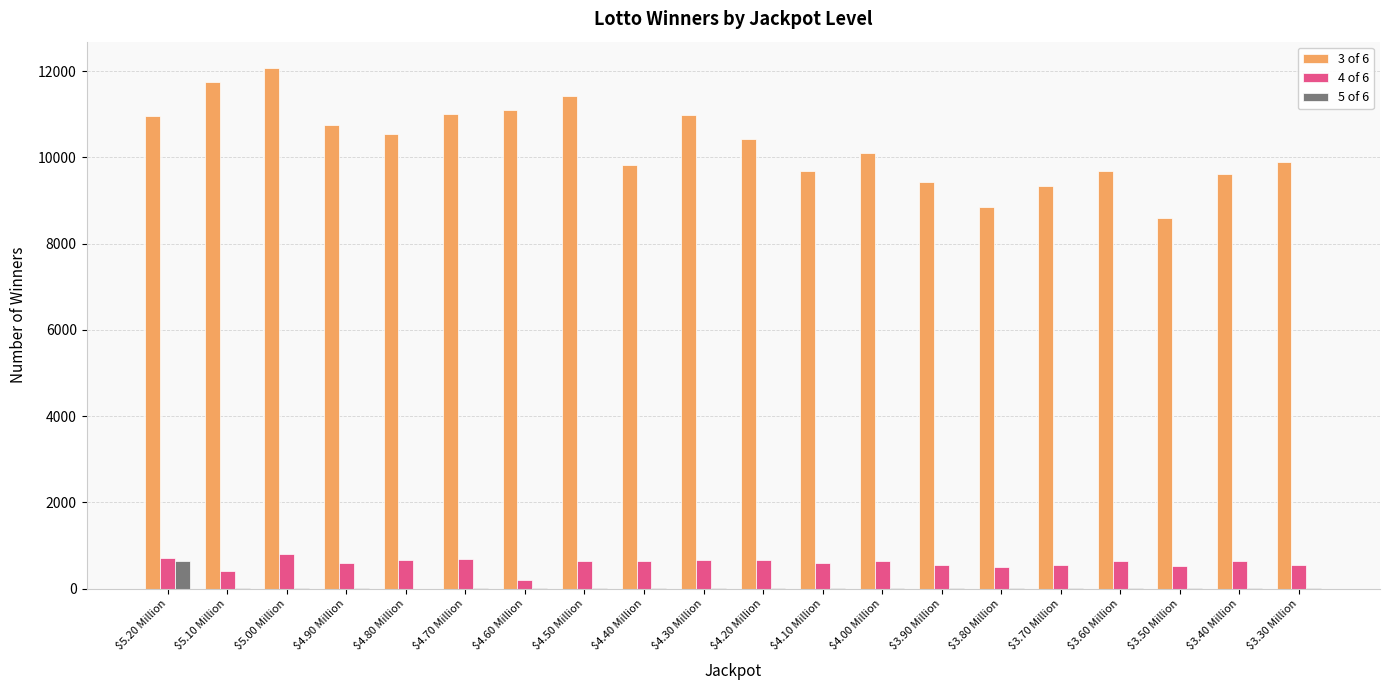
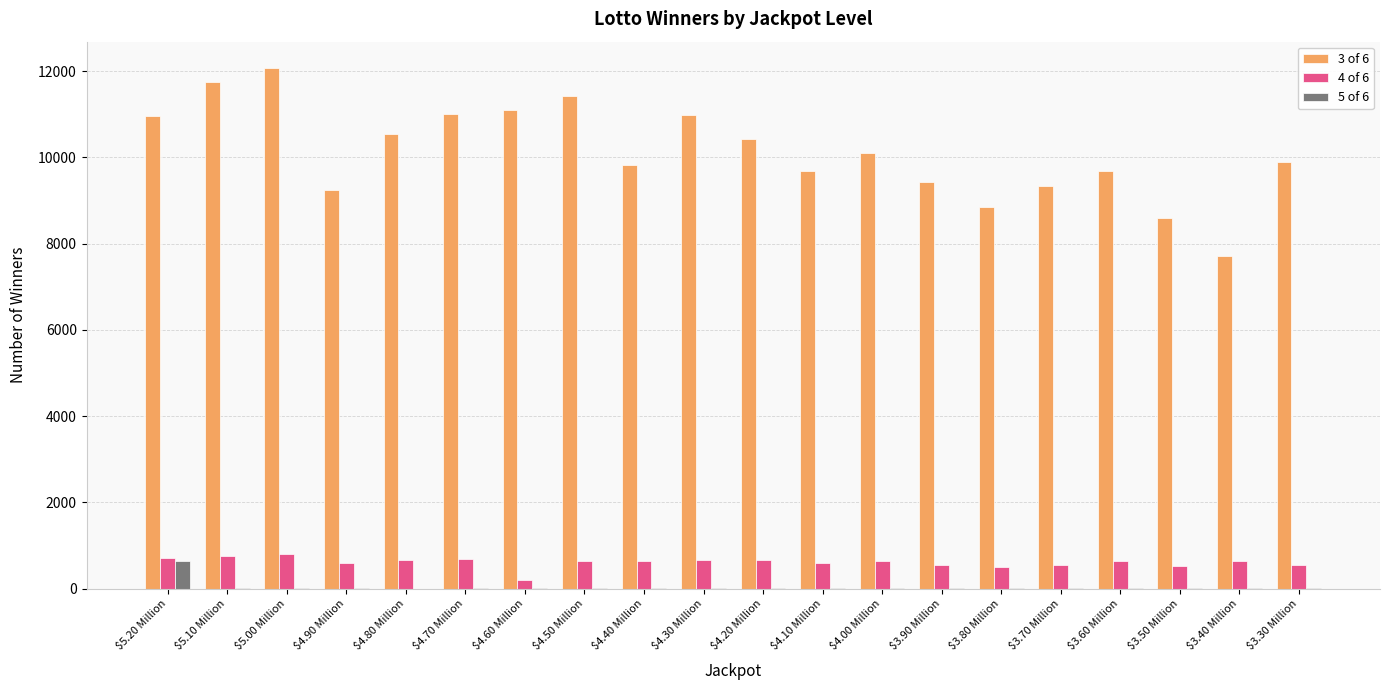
4 of 6, $5.10 Million: 400 -> 800
3 of 6, $4.90 Million: 10800 -> 9200
3 of 6, $3.40 Million: 9600 -> 7700
